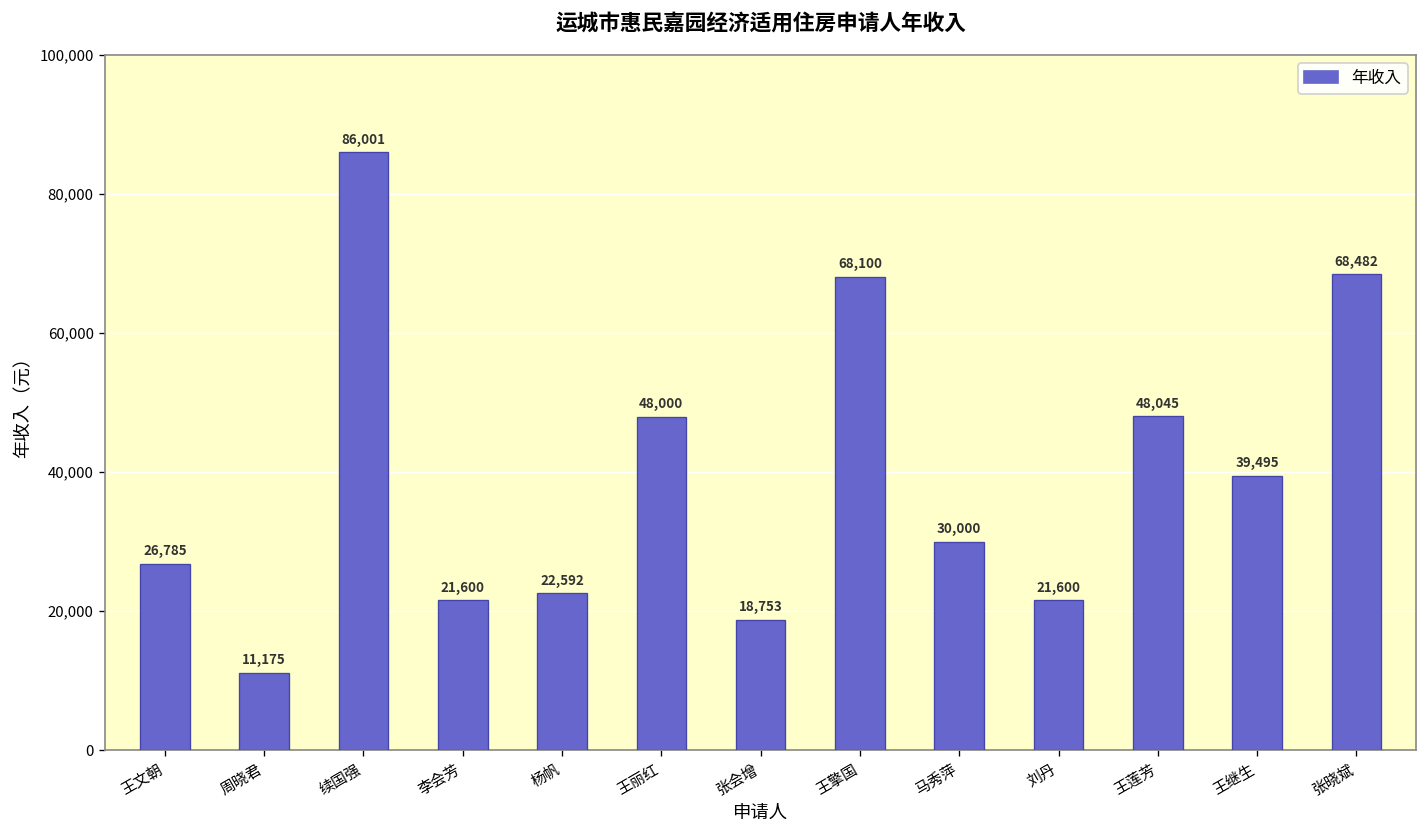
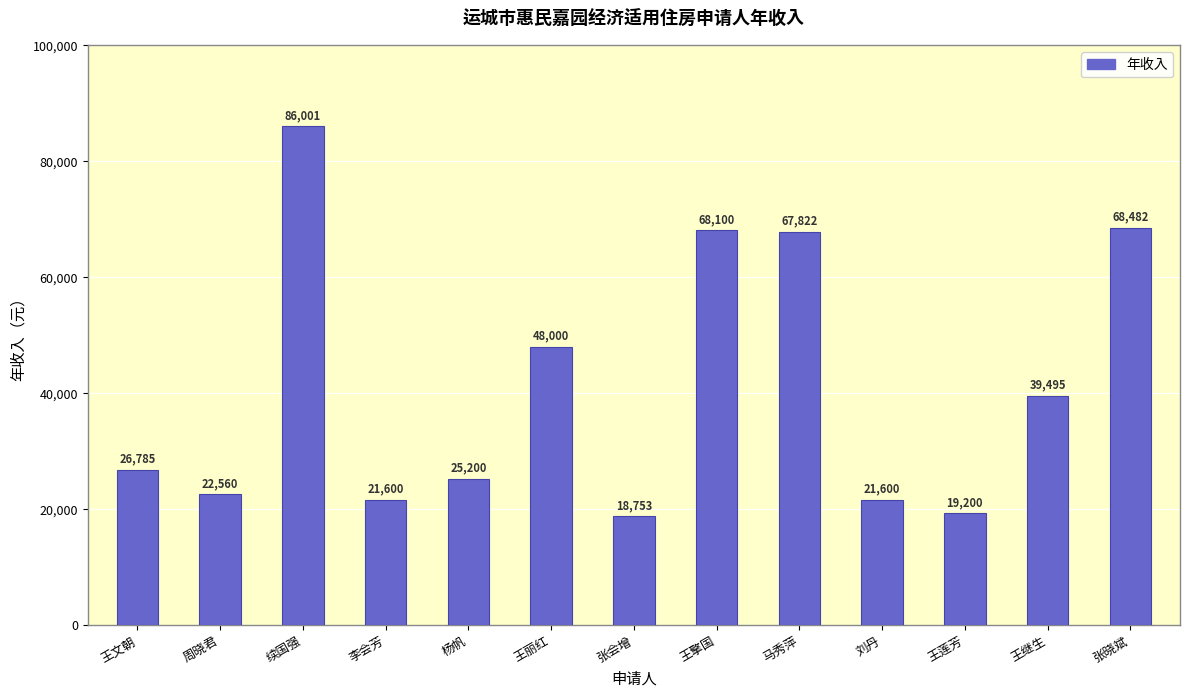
周晓君: 11,175 -> 22,560
杨帆: 22,592 -> 25,200
马秀萍: 30,000 -> 67,822
王莲芳: 48,045 -> 19,200
